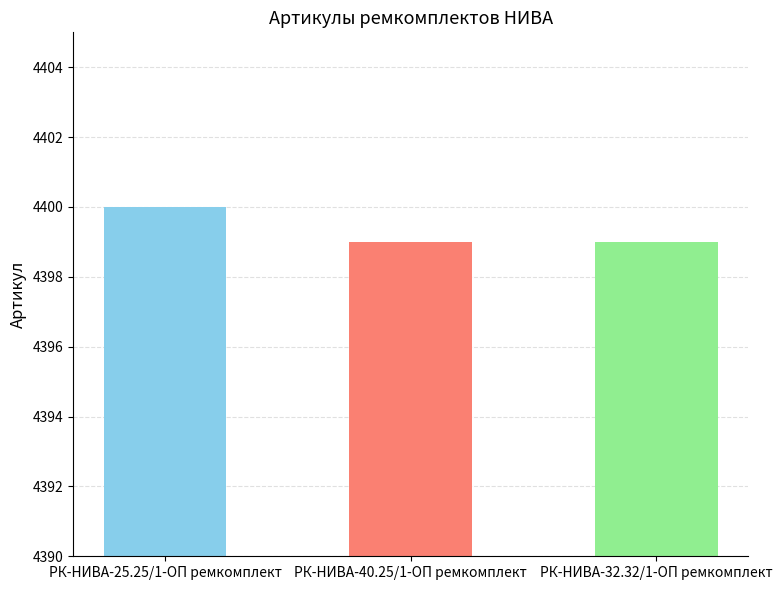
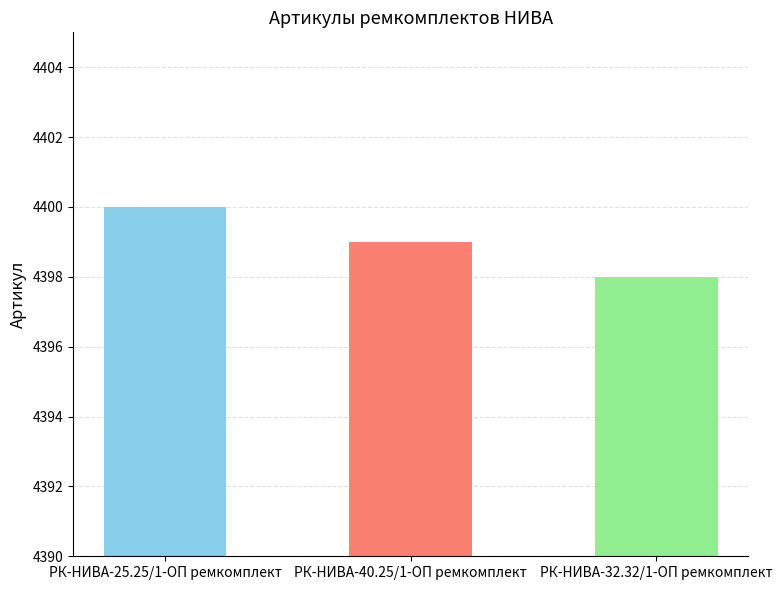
РК-НИВА-32.32/1-ОП ремкомплект: 4399 -> 4398
